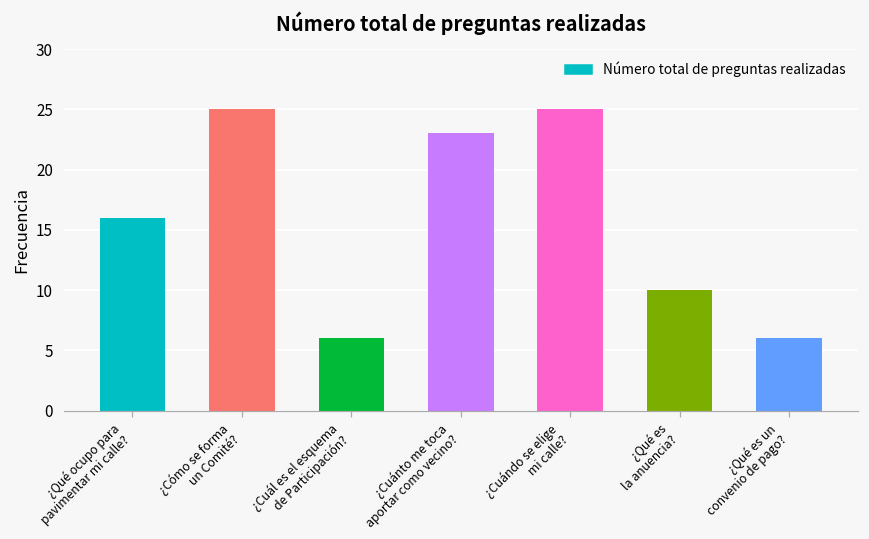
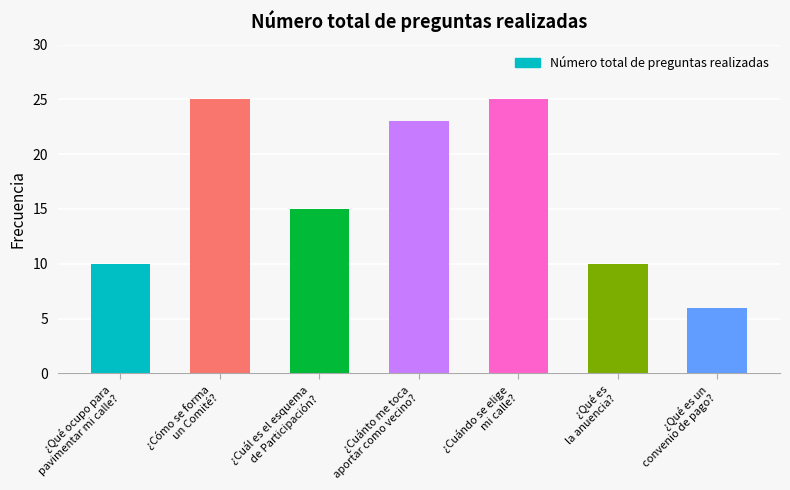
¿Qué ocupo para pavimentar mi calle?: 16 -> 10
¿Cuál es el esquema de Participación?: 6 -> 15
